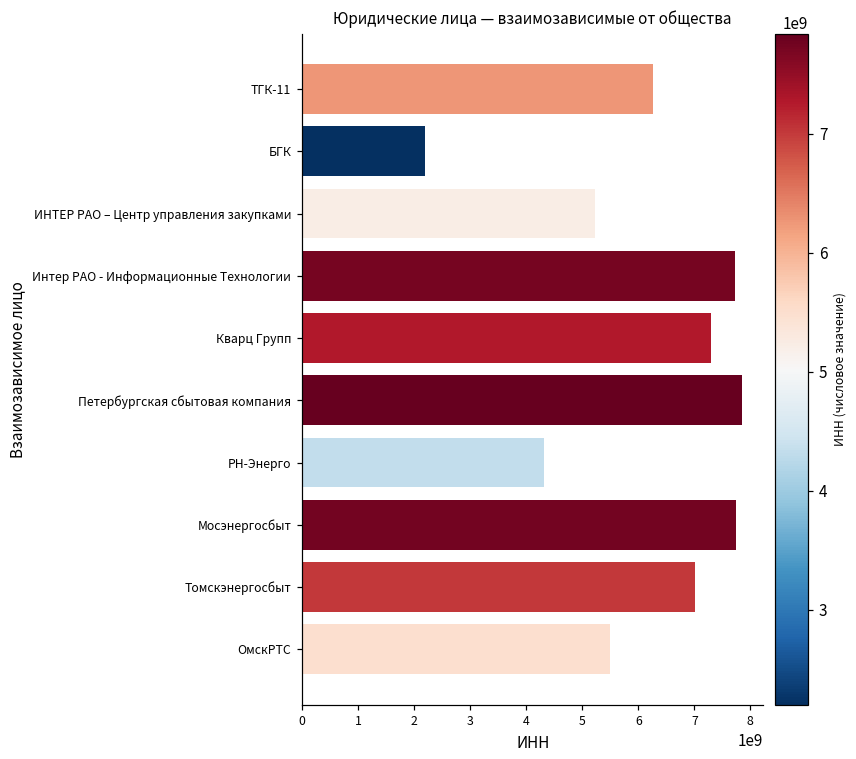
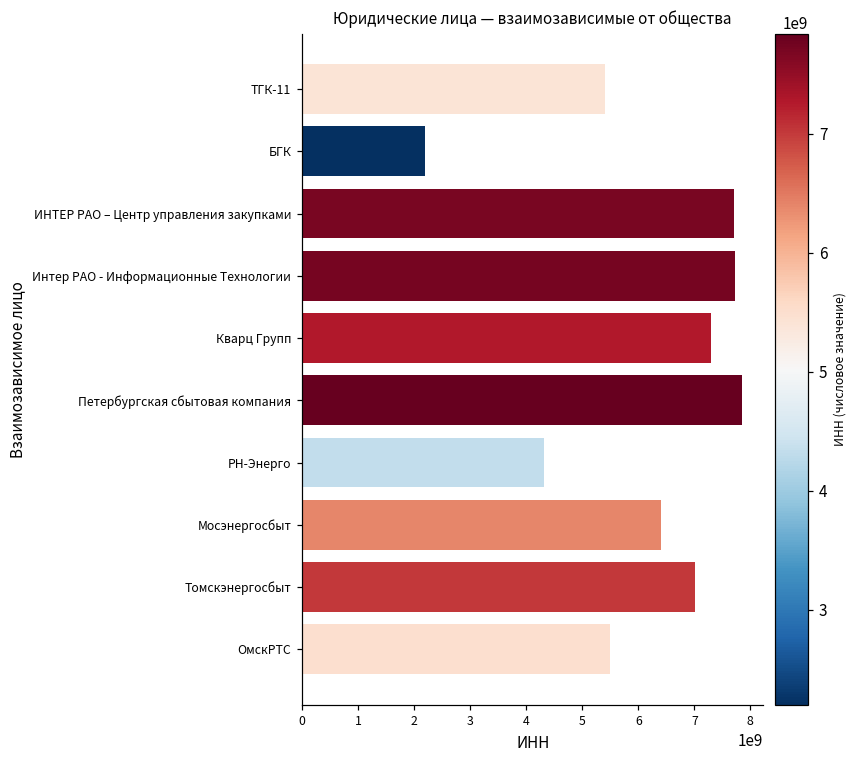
ТГК-11: 6300000000 -> 5400000000
ИНТЕР РАО – Центр управления закупками: 5200000000 -> 7700000000
Мосэнергосбыт: 7700000000 -> 6400000000
